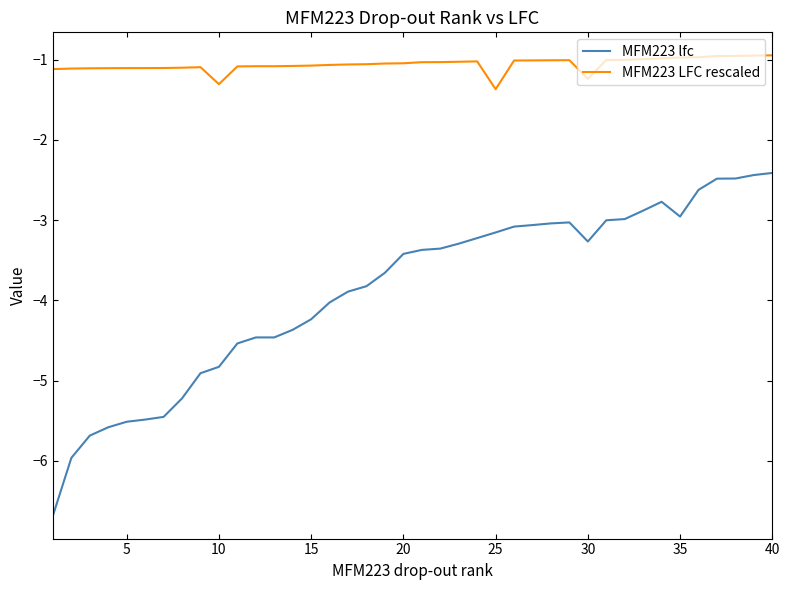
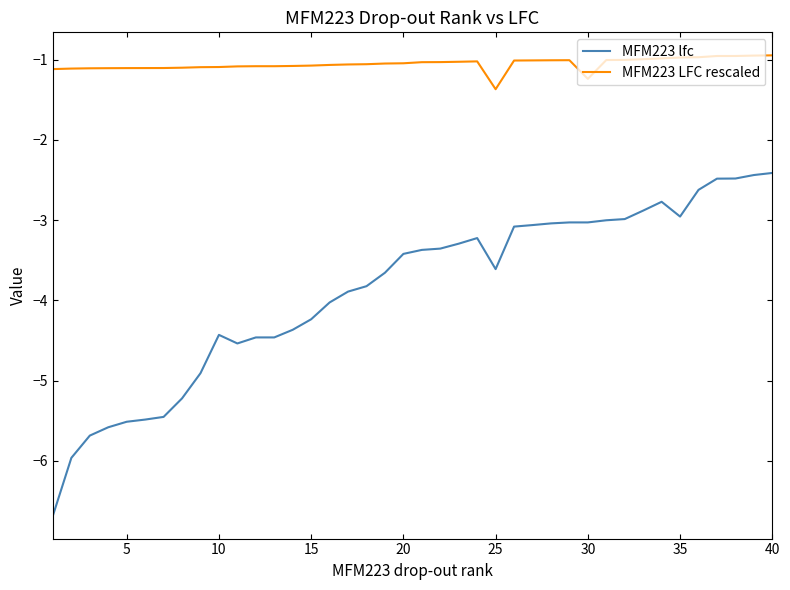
MFM223 lfc, 10: -4.8 -> -4.4
MFM223 LFC rescaled, 10: -1.3 -> -1.1
MFM223 lfc, 25: -3.2 -> -3.6
MFM223 lfc, 30: -3.3 -> -3.0
